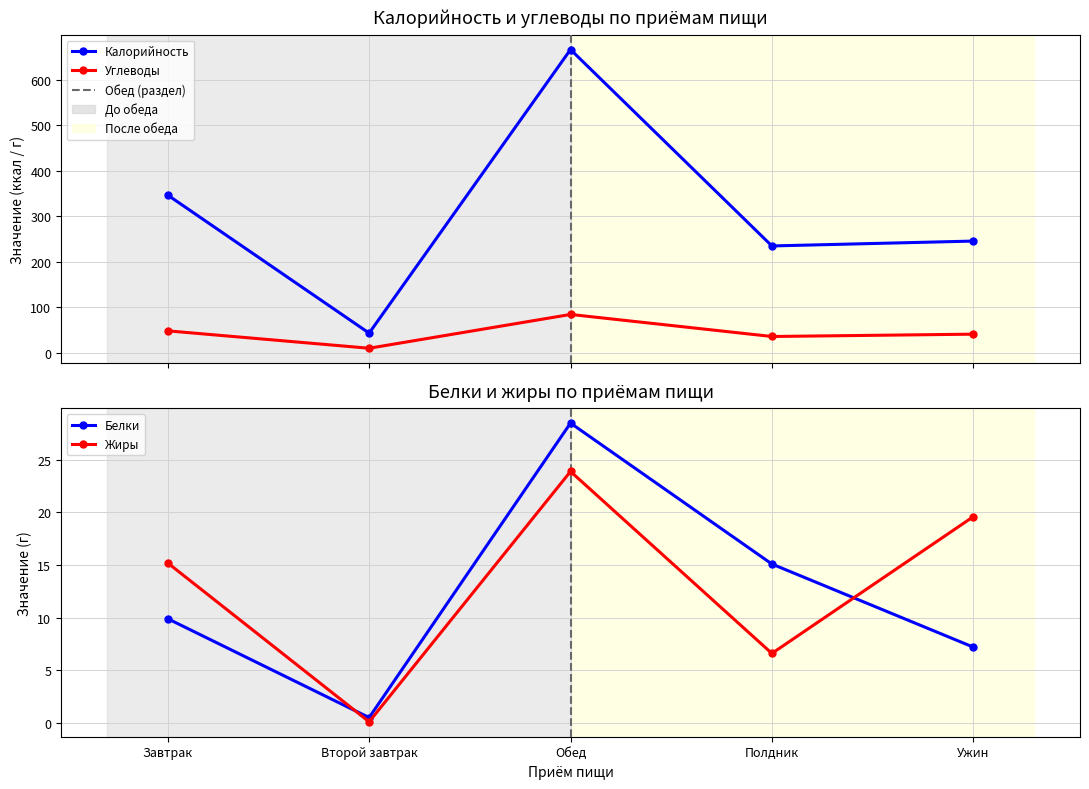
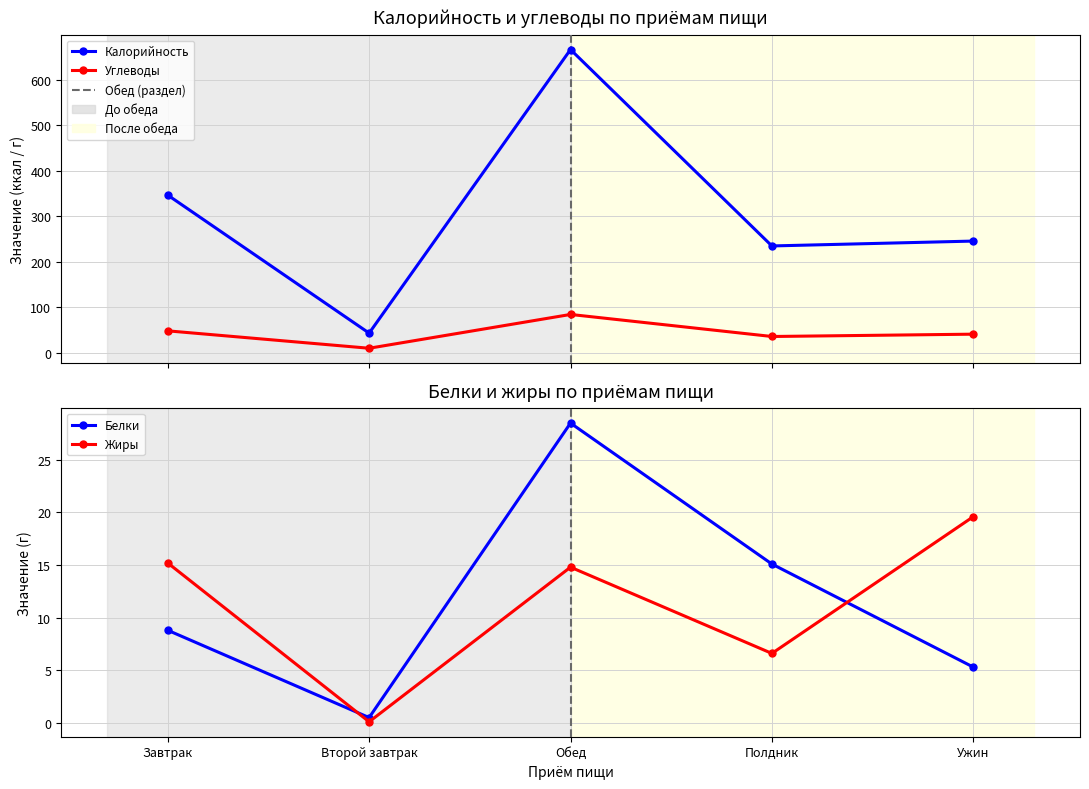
Белки и жиры по приёмам пищи, Белки, Завтрак: 9.9 -> 8.8
Белки и жиры по приёмам пищи, Жиры, Обед: 23.9 -> 14.8
Белки и жиры по приёмам пищи, Белки, Ужин: 7.2 -> 5.3
